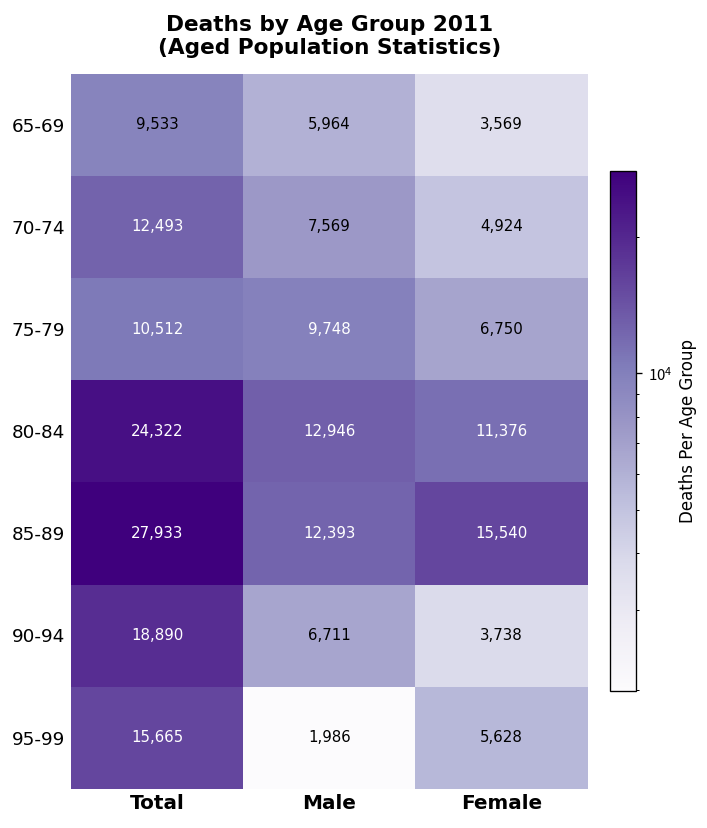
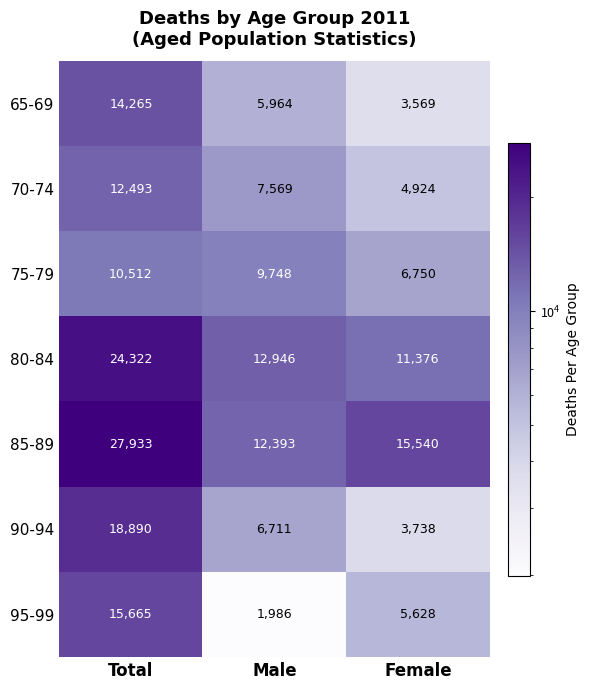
65-69, Total: 9,533 -> 14,265
